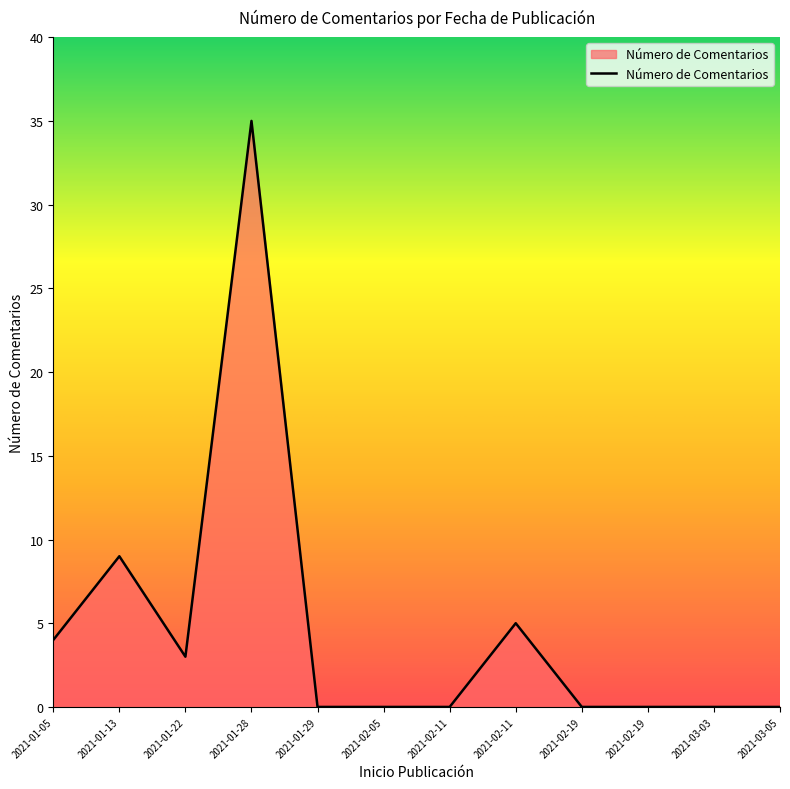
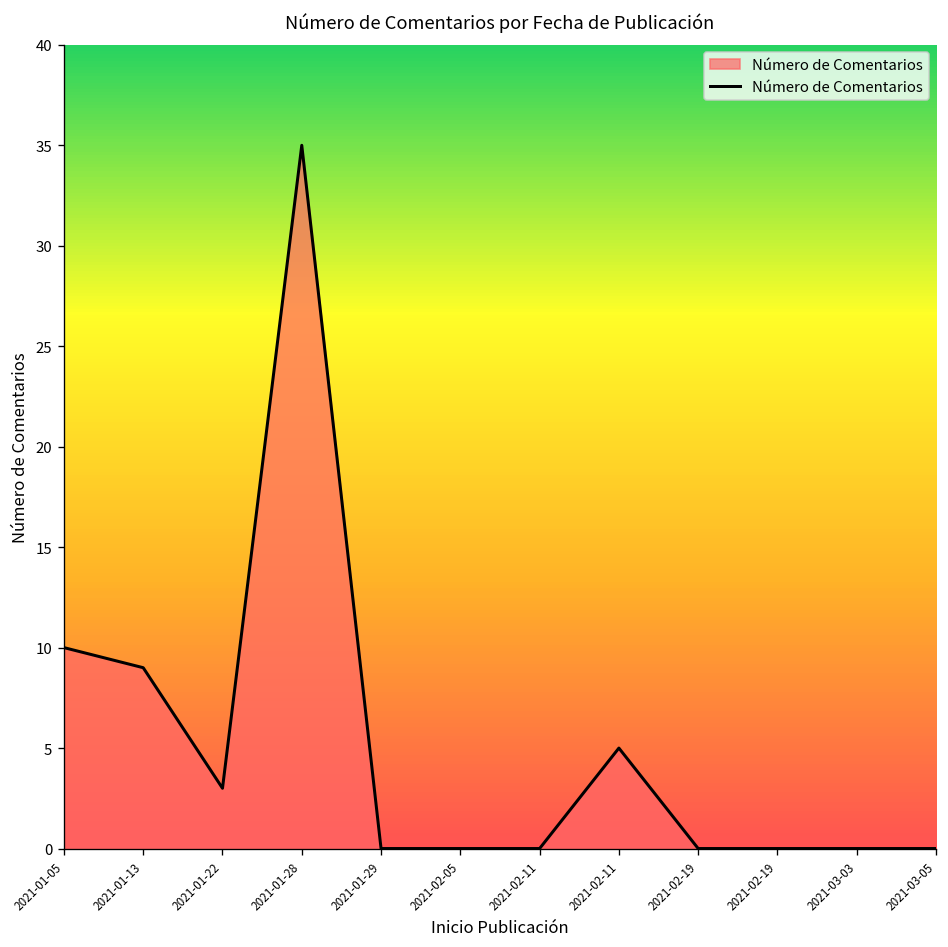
2021-01-05: 4 -> 10
